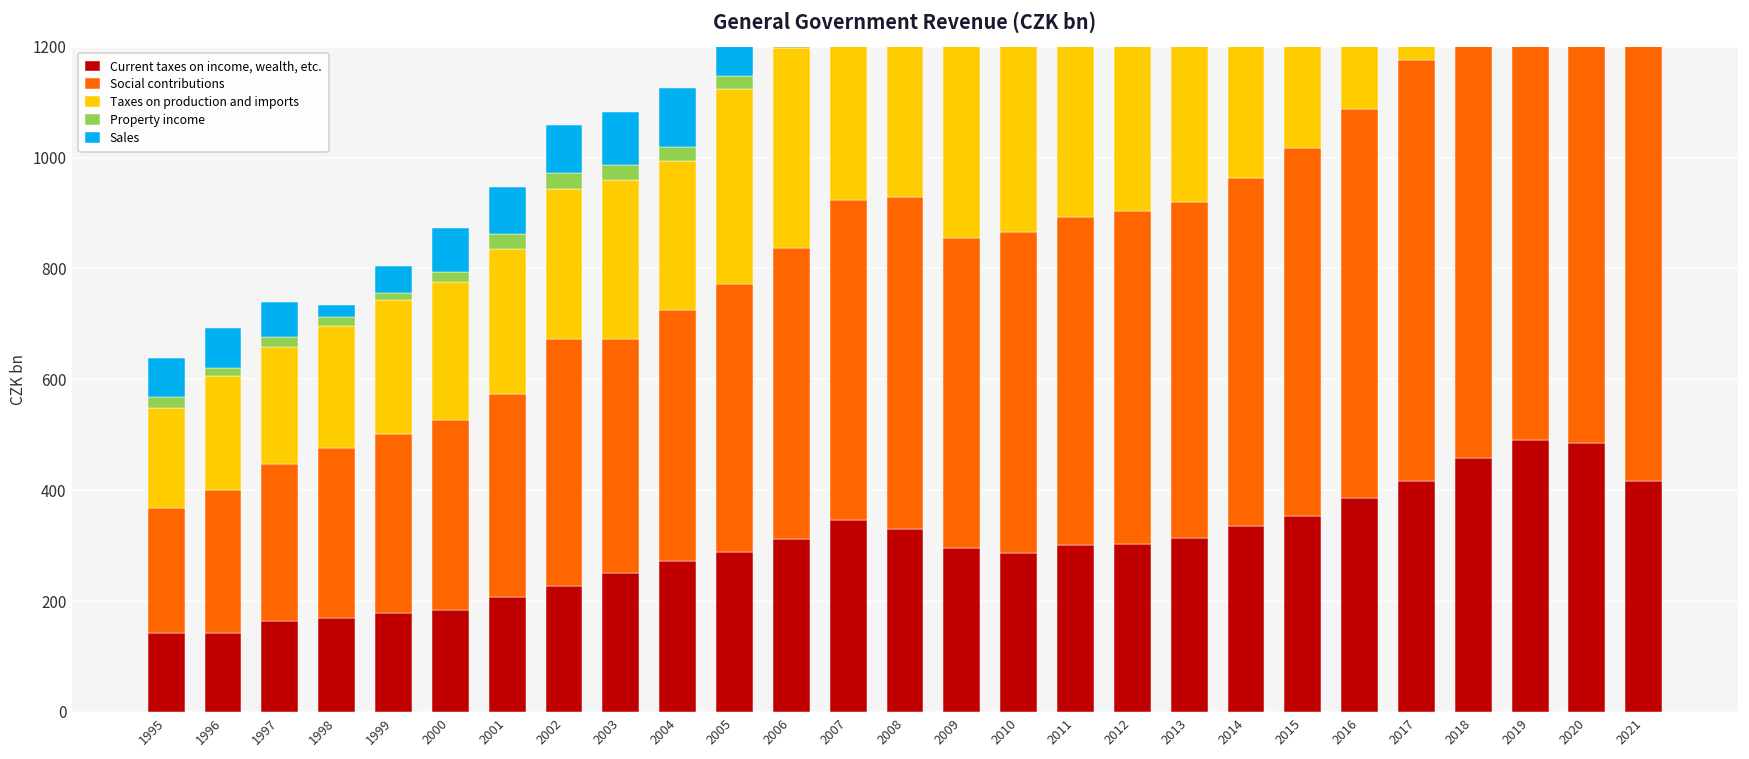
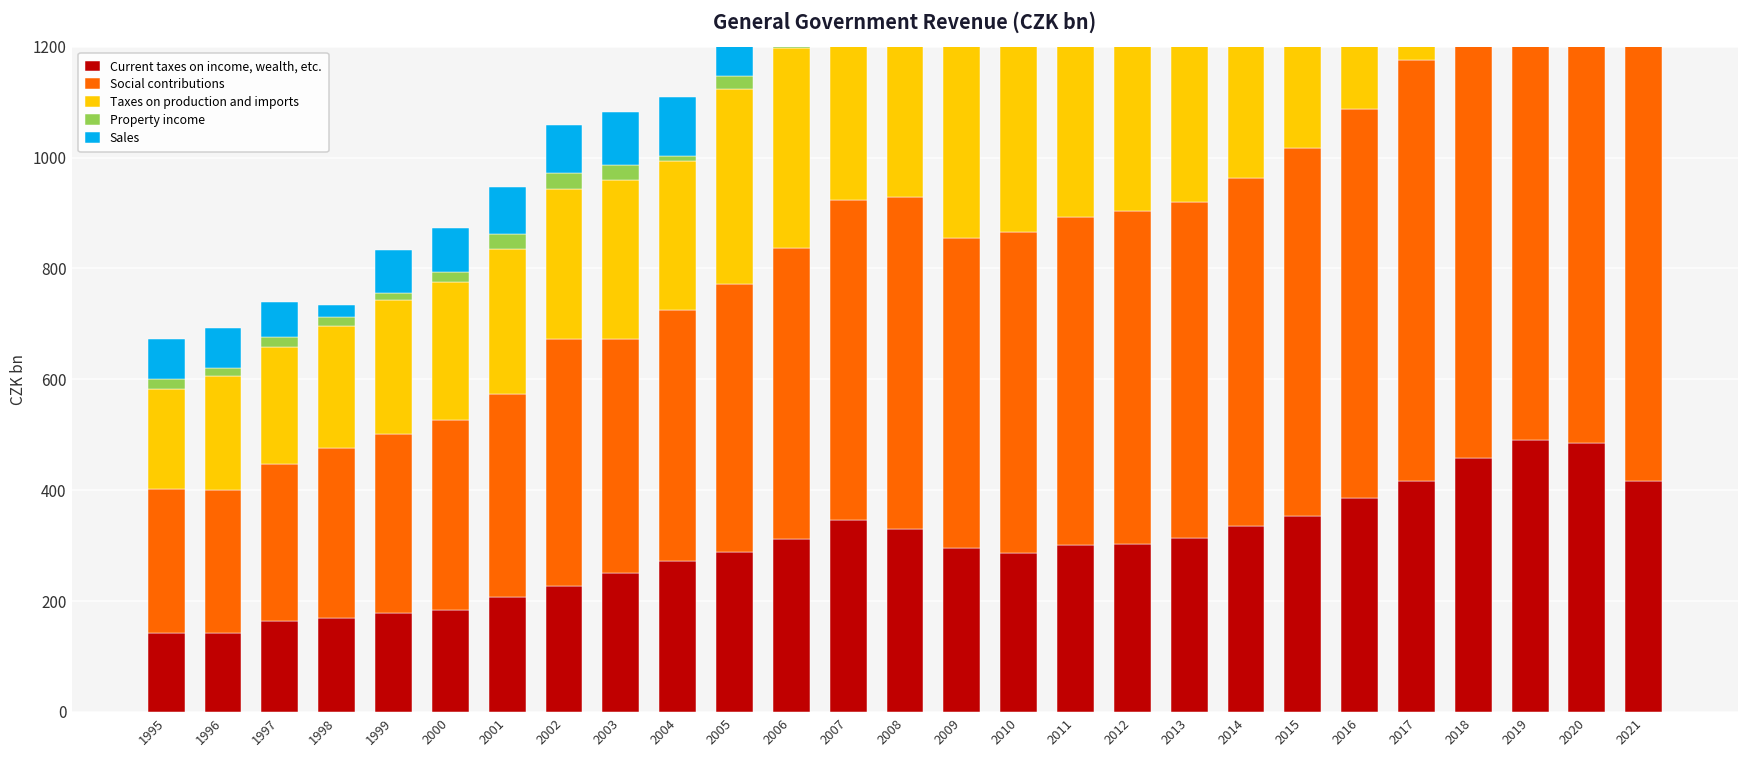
Social contributions, 1995: 230 -> 260
Sales, 1999: 50 -> 80
Property income, 2004: 20 -> 10
